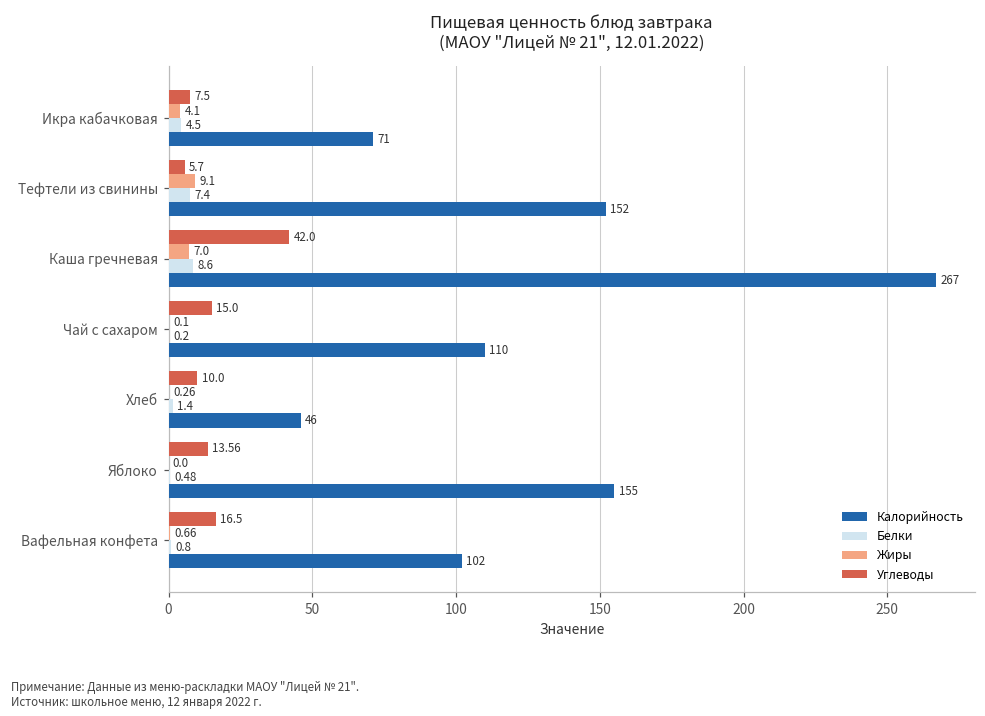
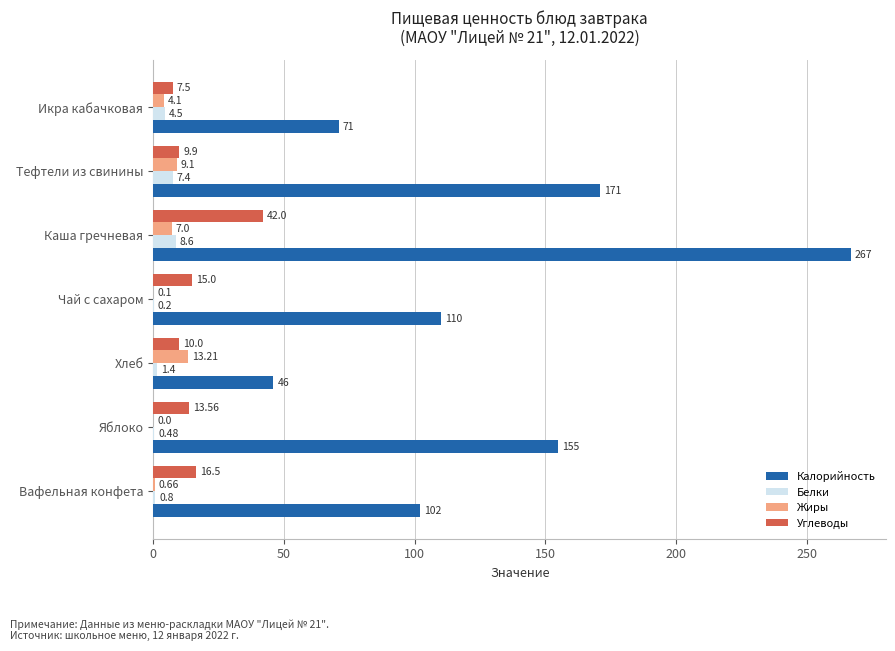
Углеводы, Тефтели из свинины: 5.7 -> 9.9
Калорийность, Тефтели из свинины: 152 -> 171
Жиры, Хлеб: 0.26 -> 13.21
